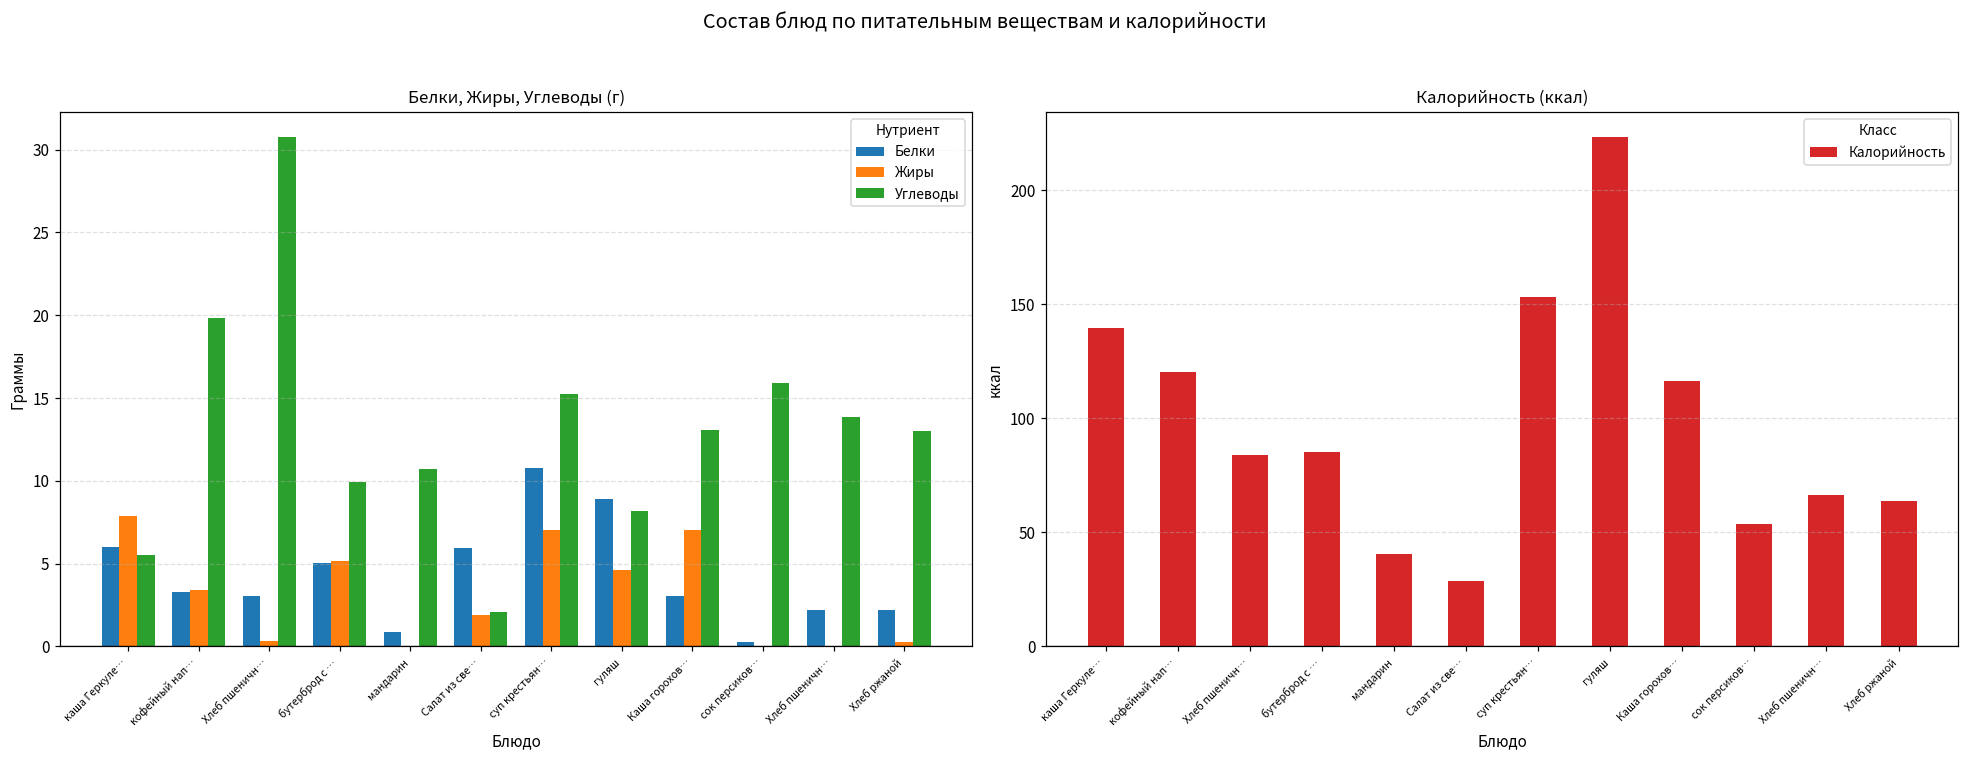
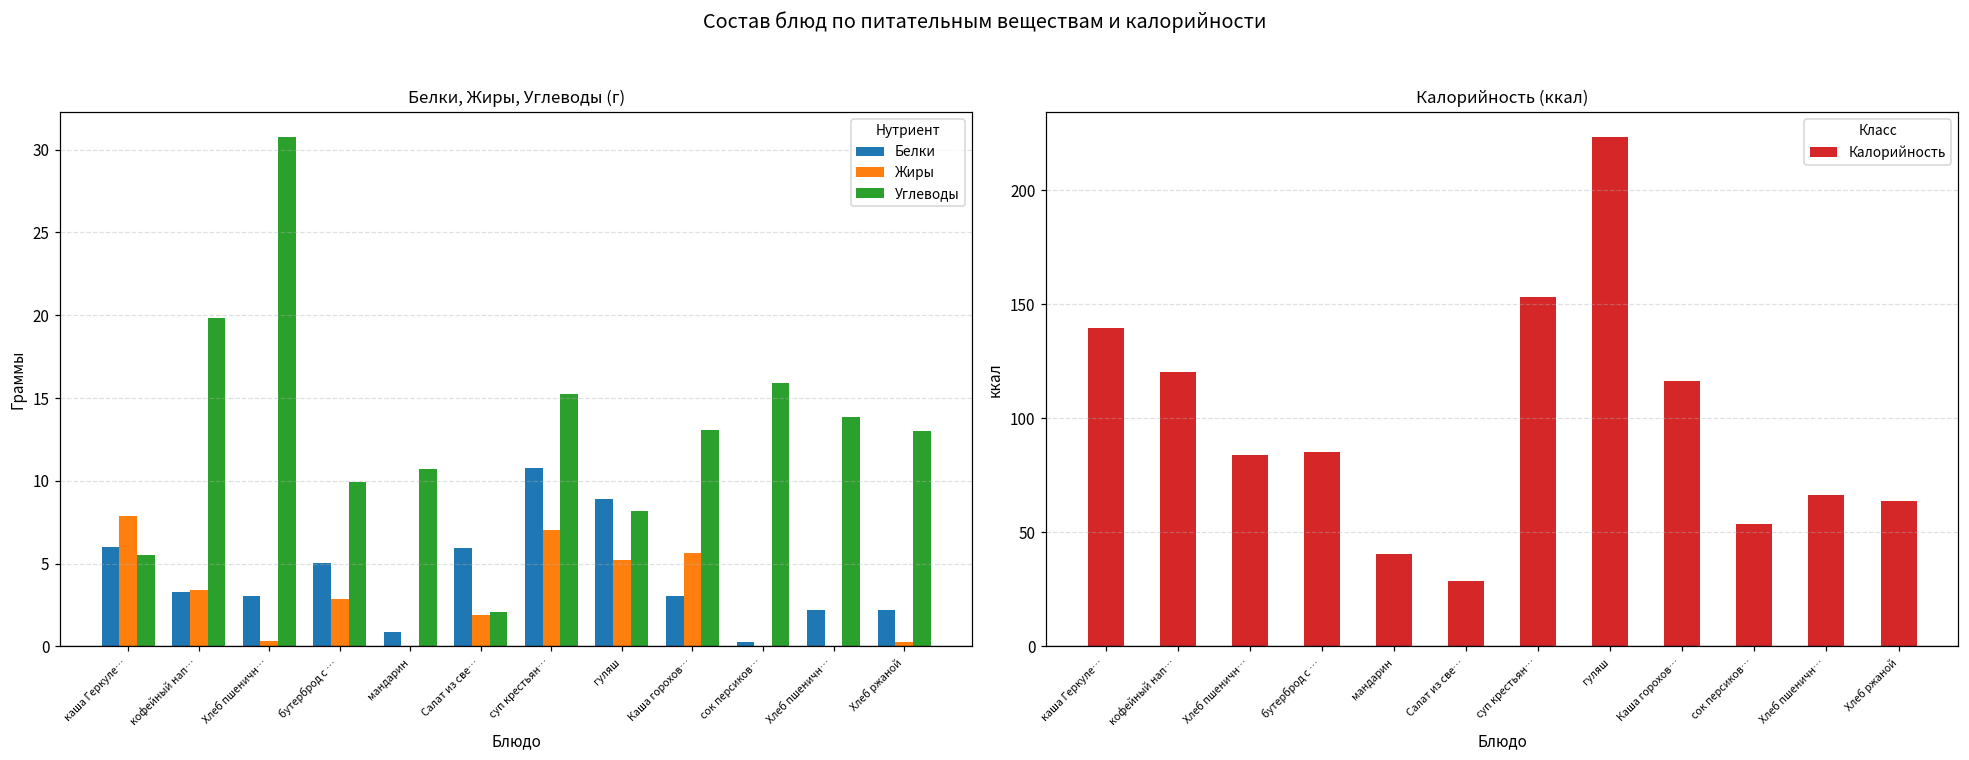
Белки, Жиры, Углеводы (г), Жиры, бутерброд с …: 5.2 -> 2.8
Белки, Жиры, Углеводы (г), Жиры, гуляш: 4.6 -> 5.2
Белки, Жиры, Углеводы (г), Жиры, Каша горохов…: 7.1 -> 5.6
